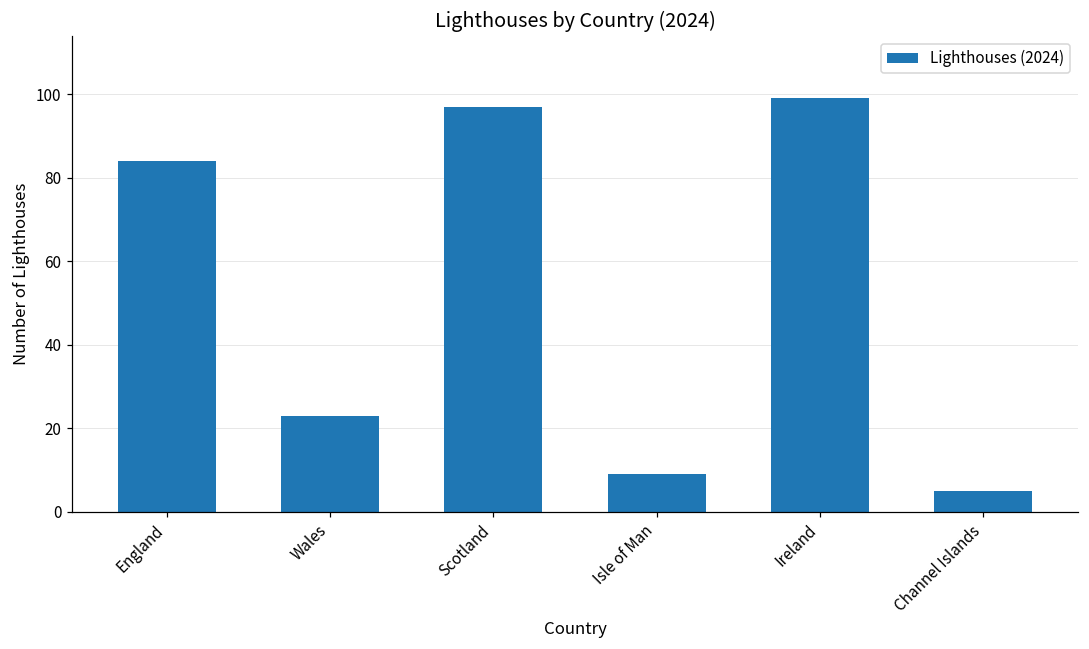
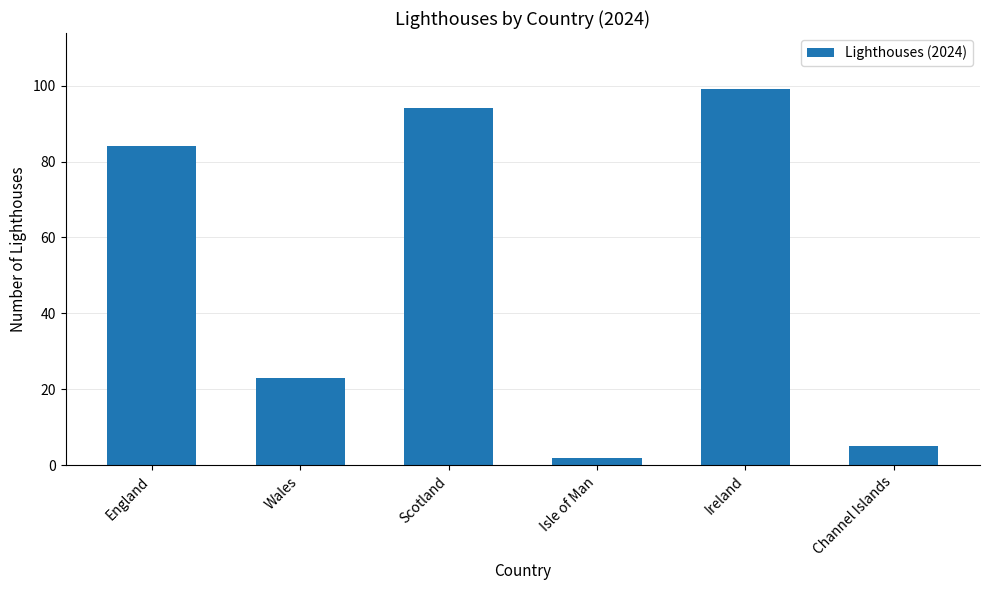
Scotland: 97 -> 94
Isle of Man: 9 -> 2
